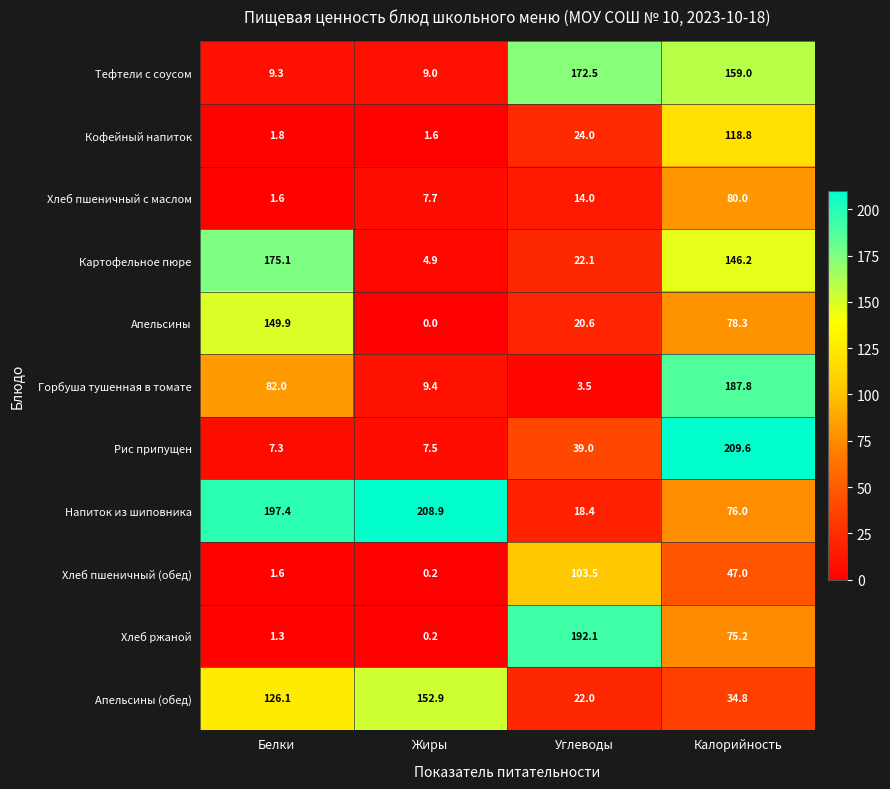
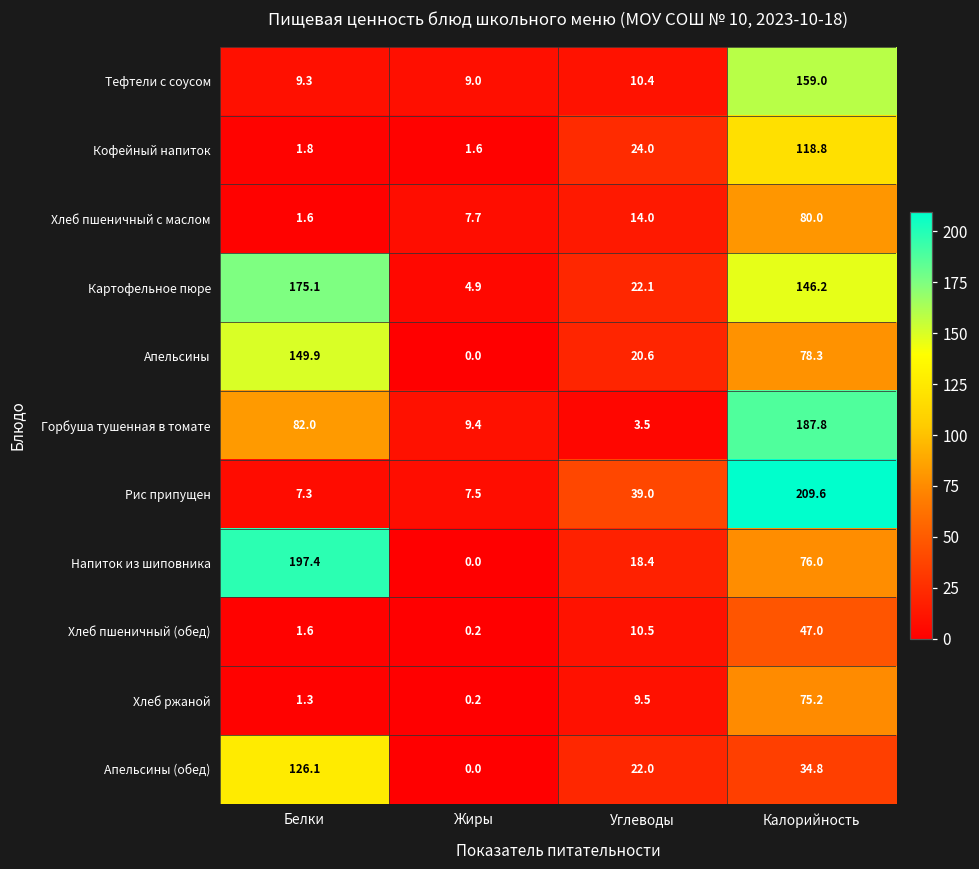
Тефтели с соусом, Углеводы: 172.5 -> 10.4
Напиток из шиповника, Жиры: 208.9 -> 0.0
Хлеб пшеничный (обед), Углеводы: 103.5 -> 10.5
Хлеб ржаной, Углеводы: 192.1 -> 9.5
Апельсины (обед), Жиры: 152.9 -> 0.0
